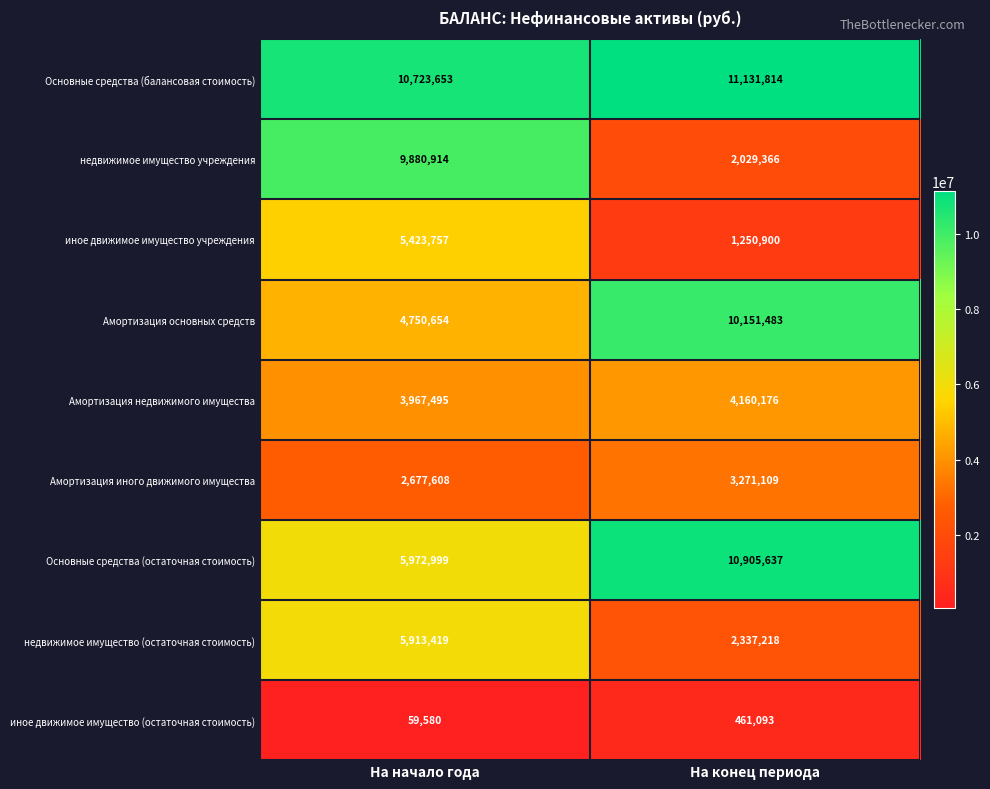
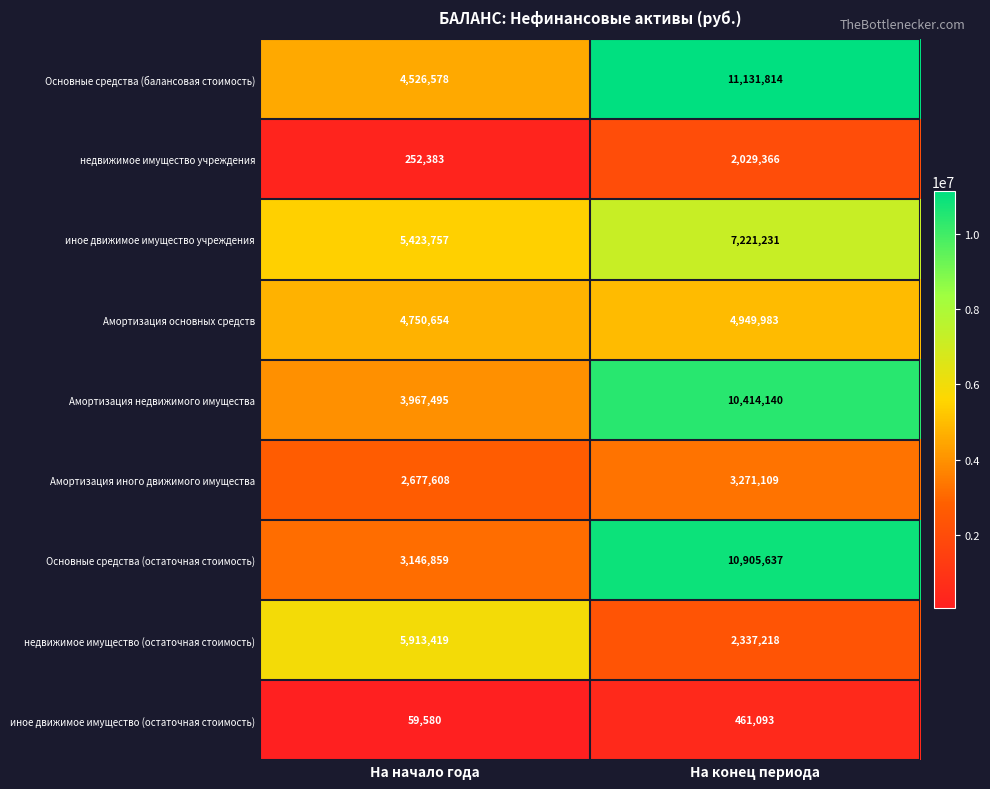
Основные средства (балансовая стоимость), На начало года: 10,723,653 -> 4,526,578
недвижимое имущество учреждения, На начало года: 9,880,914 -> 252,383
иное движимое имущество учреждения, На конец периода: 1,250,900 -> 7,221,231
Амортизация основных средств, На конец периода: 10,151,483 -> 4,949,983
Амортизация недвижимого имущества, На конец периода: 4,160,176 -> 10,414,140
Основные средства (остаточная стоимость), На начало года: 5,972,999 -> 3,146,859
